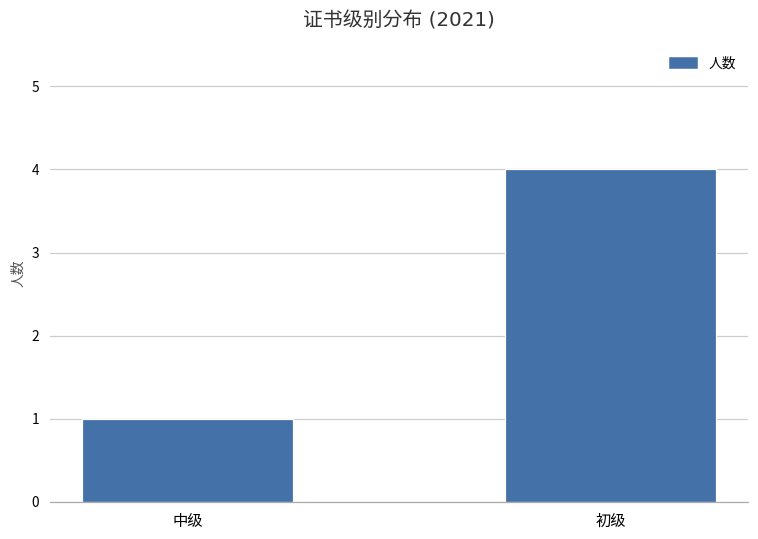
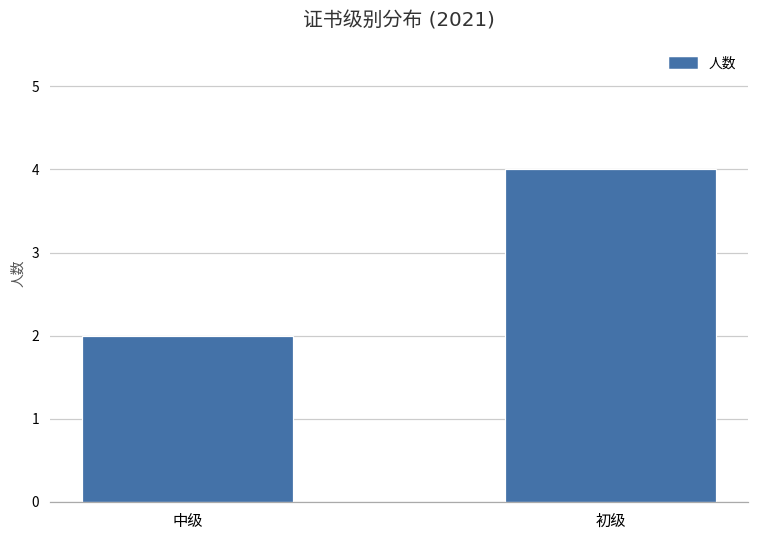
中级: 1 -> 2
